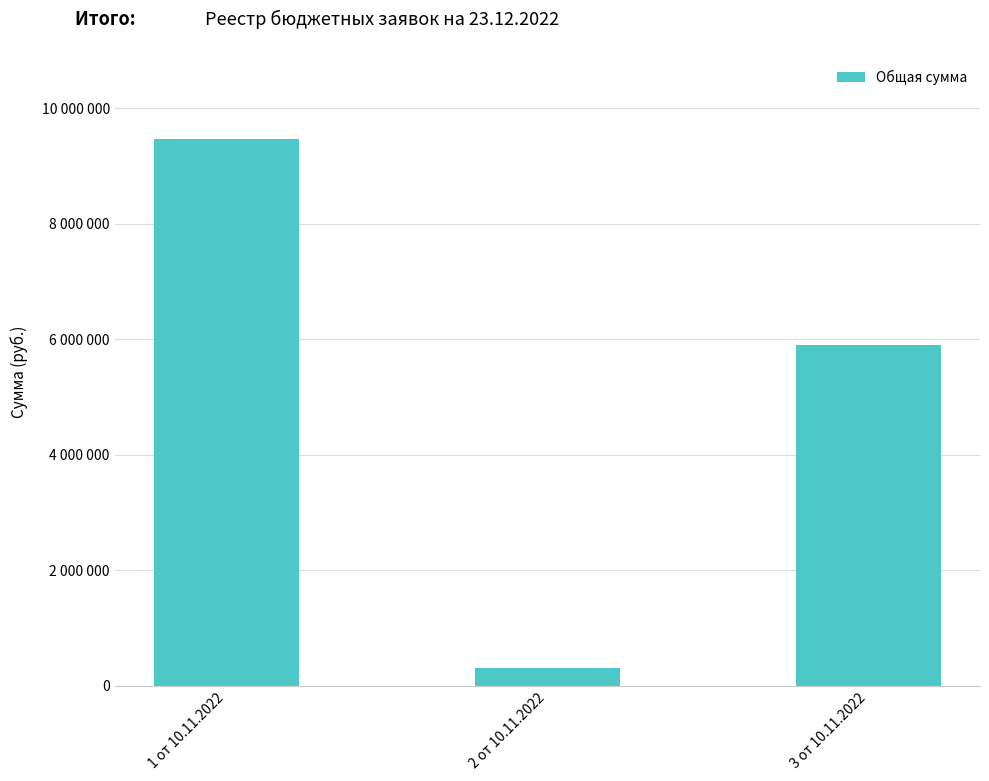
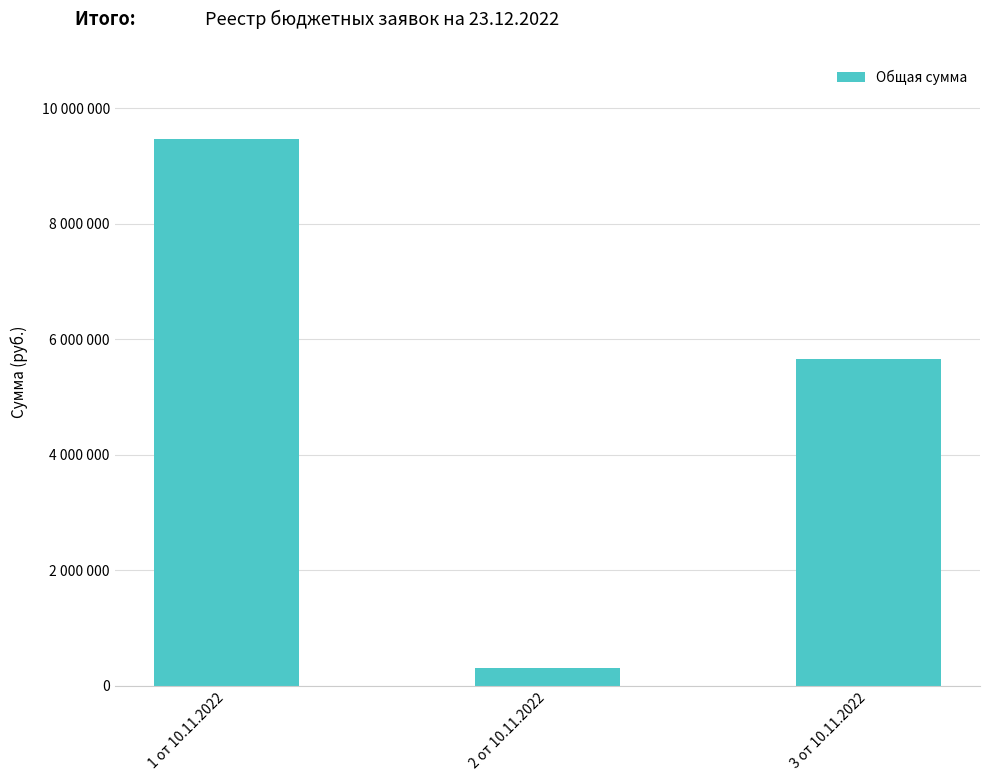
3 от 10.11.2022: 5900000 -> 5700000
